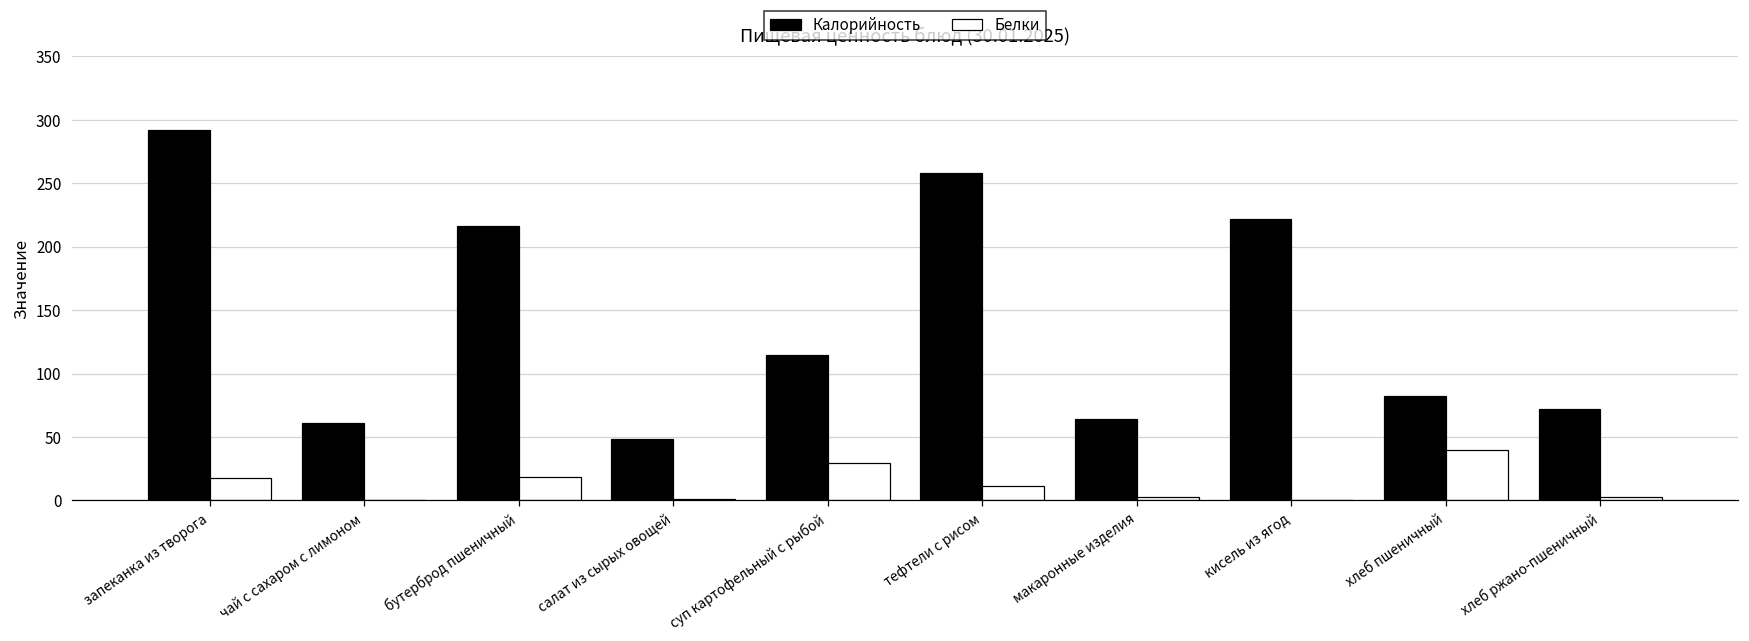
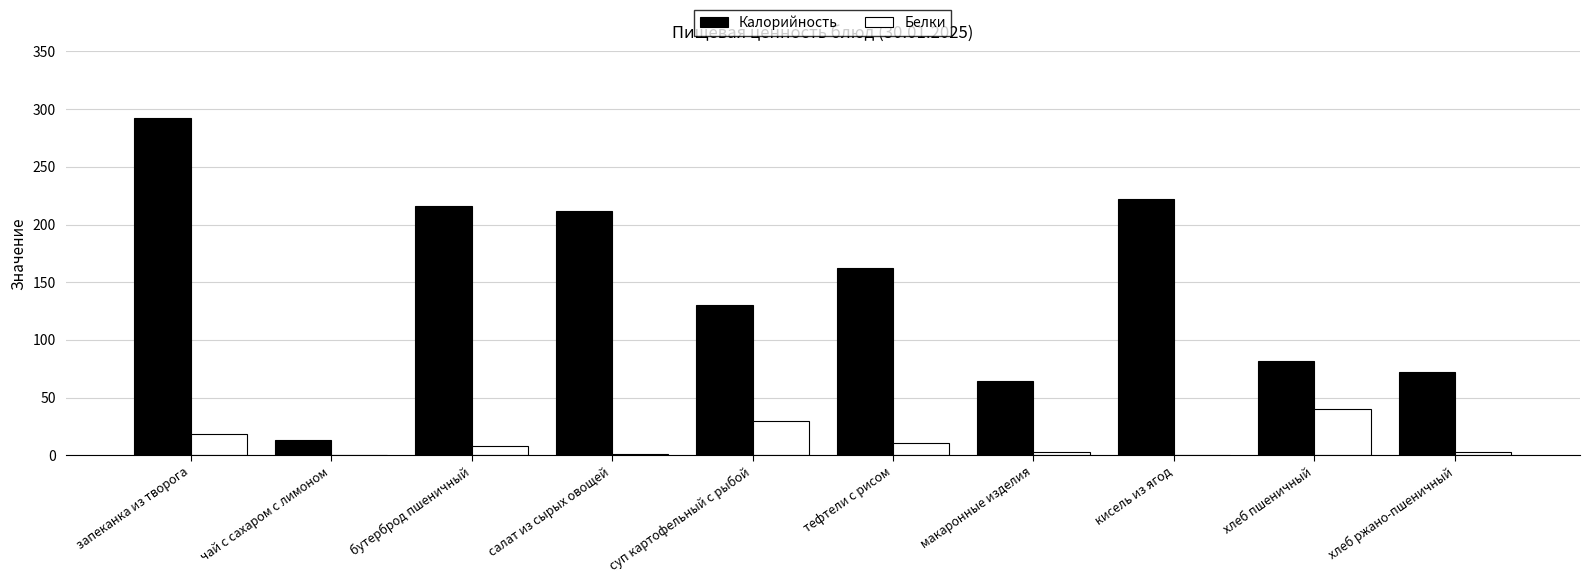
Калорийность, чай с сахаром с лимоном: 61 -> 13
Белки, бутерброд пшеничный: 19 -> 8
Калорийность, салат из сырых овощей: 49 -> 212
Калорийность, суп картофельный с рыбой: 115 -> 130
Калорийность, тефтели с рисом: 258 -> 162
